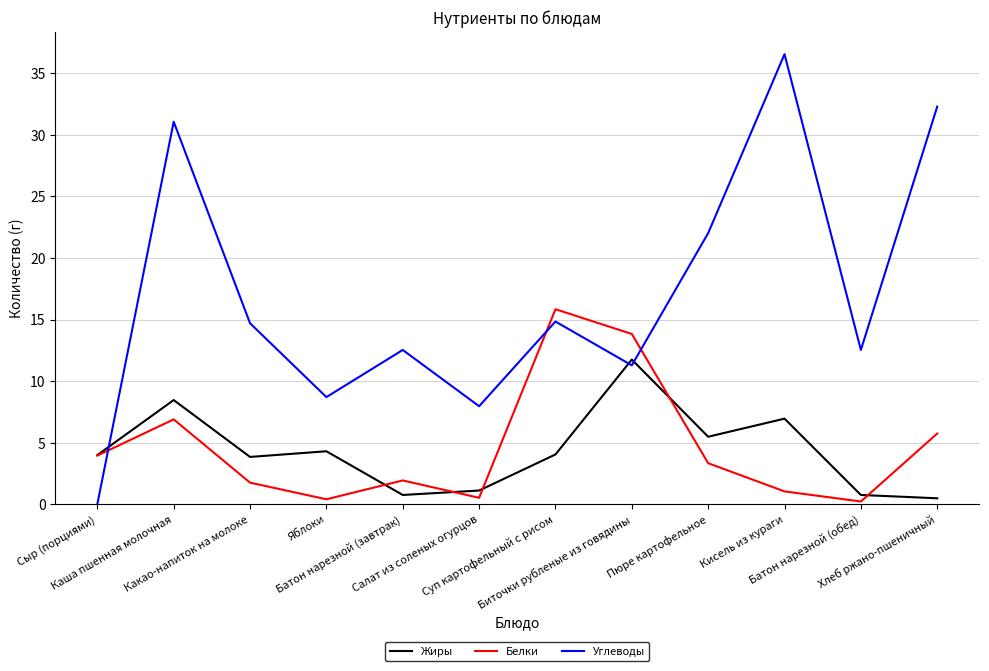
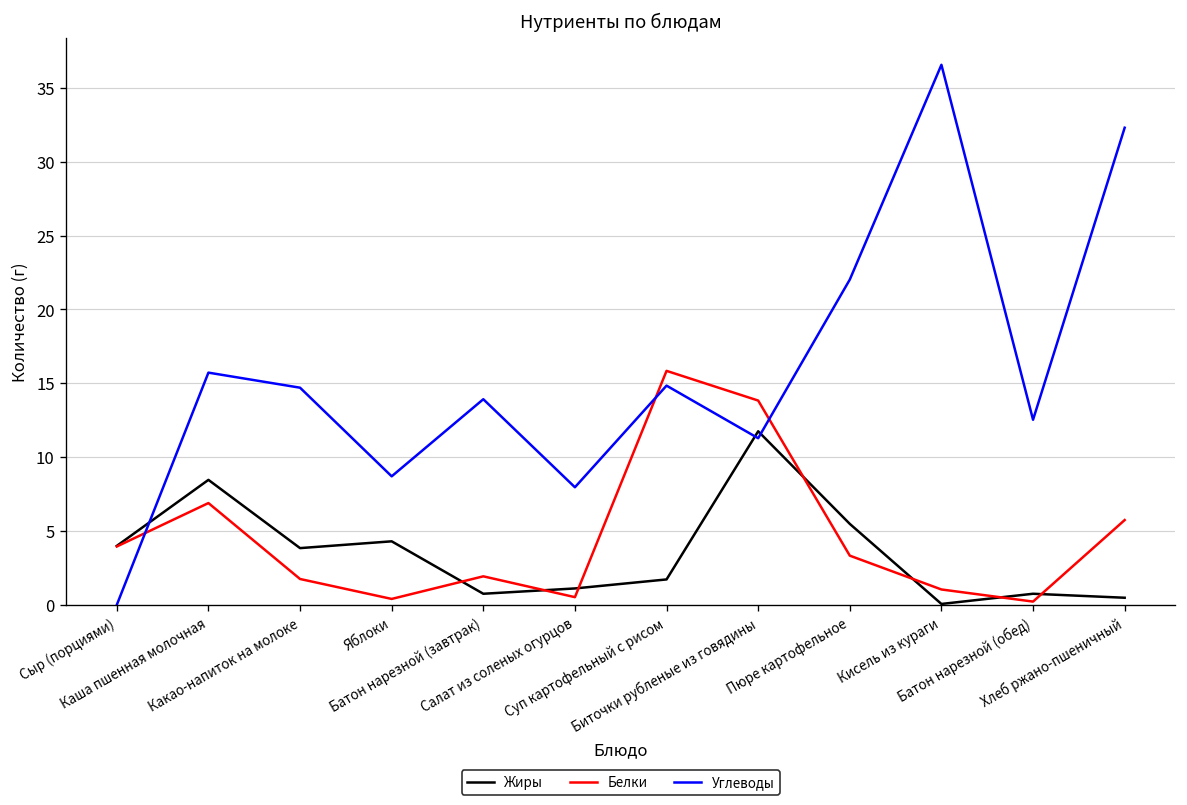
Углеводы, Каша пшенная молочная: 31.1 -> 15.7
Углеводы, Батон нарезной (завтрак): 12.5 -> 13.9
Жиры, Суп картофельный с рисом: 4.0 -> 1.7
Жиры, Кисель из кураги: 7.0 -> 0.1
